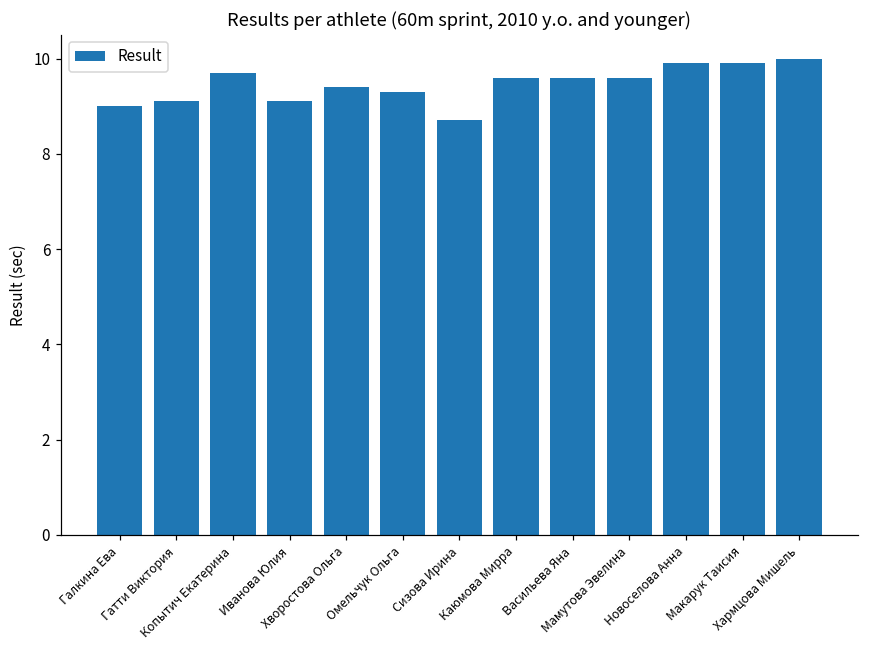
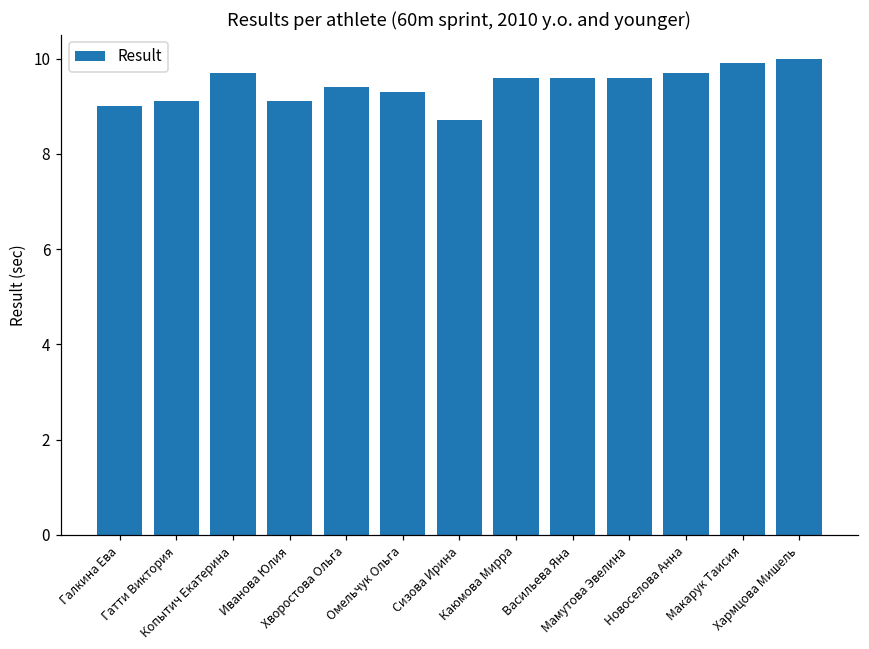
Новоселова Анна: 9.9 -> 9.7
